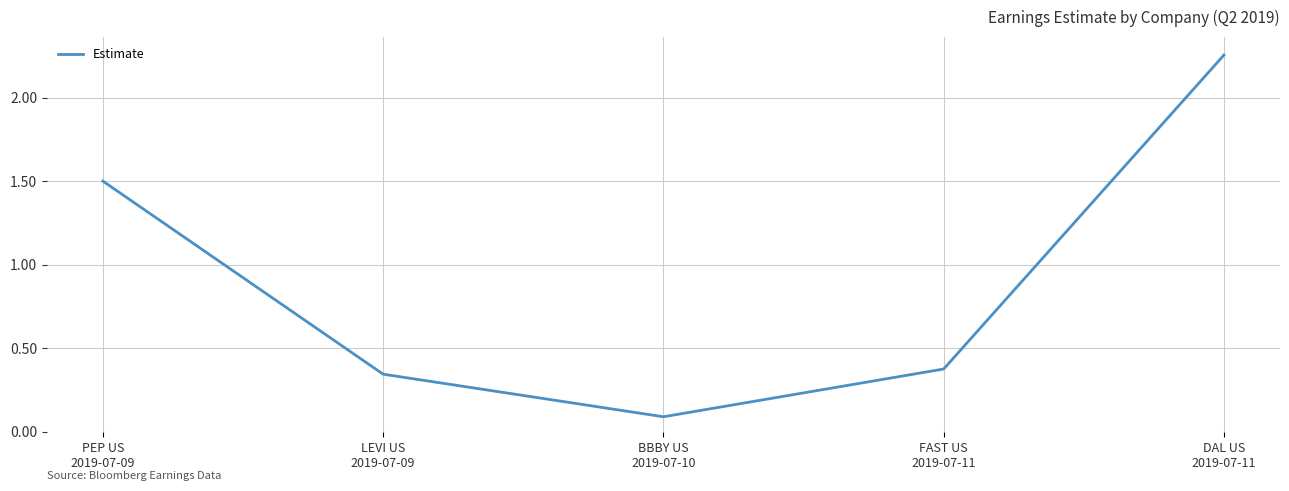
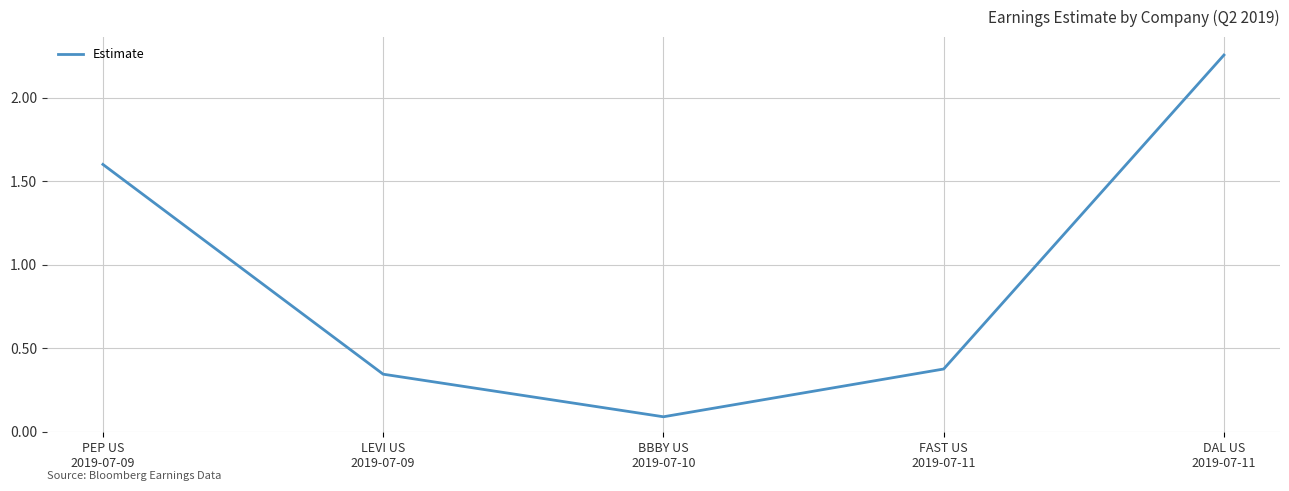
PEP US 2019-07-09: 1.5 -> 1.6
